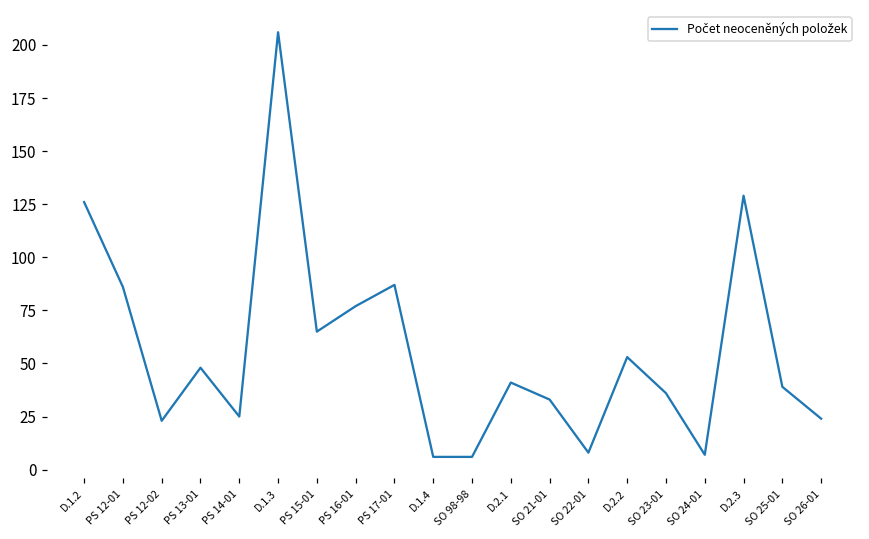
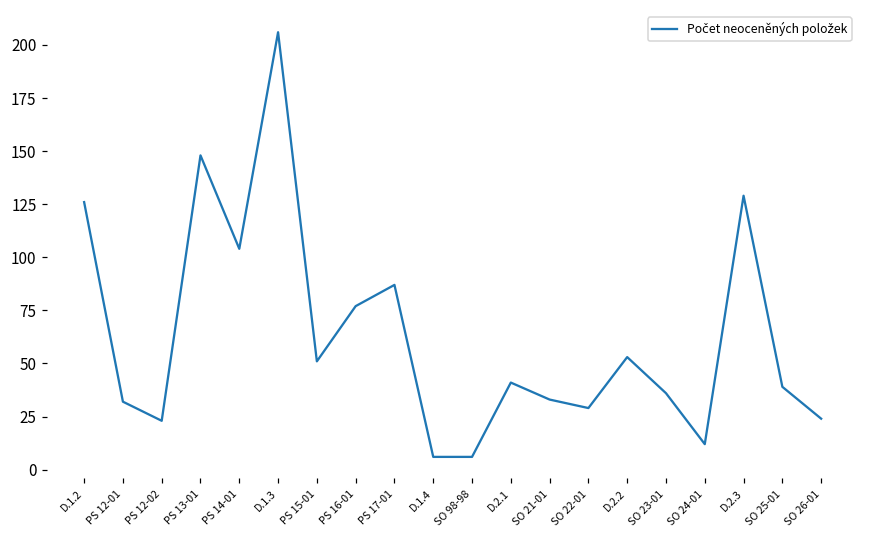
PS 12-01: 86 -> 32
PS 13-01: 48 -> 148
PS 14-01: 25 -> 104
PS 15-01: 65 -> 51
SO 22-01: 8 -> 29
SO 24-01: 7 -> 12
